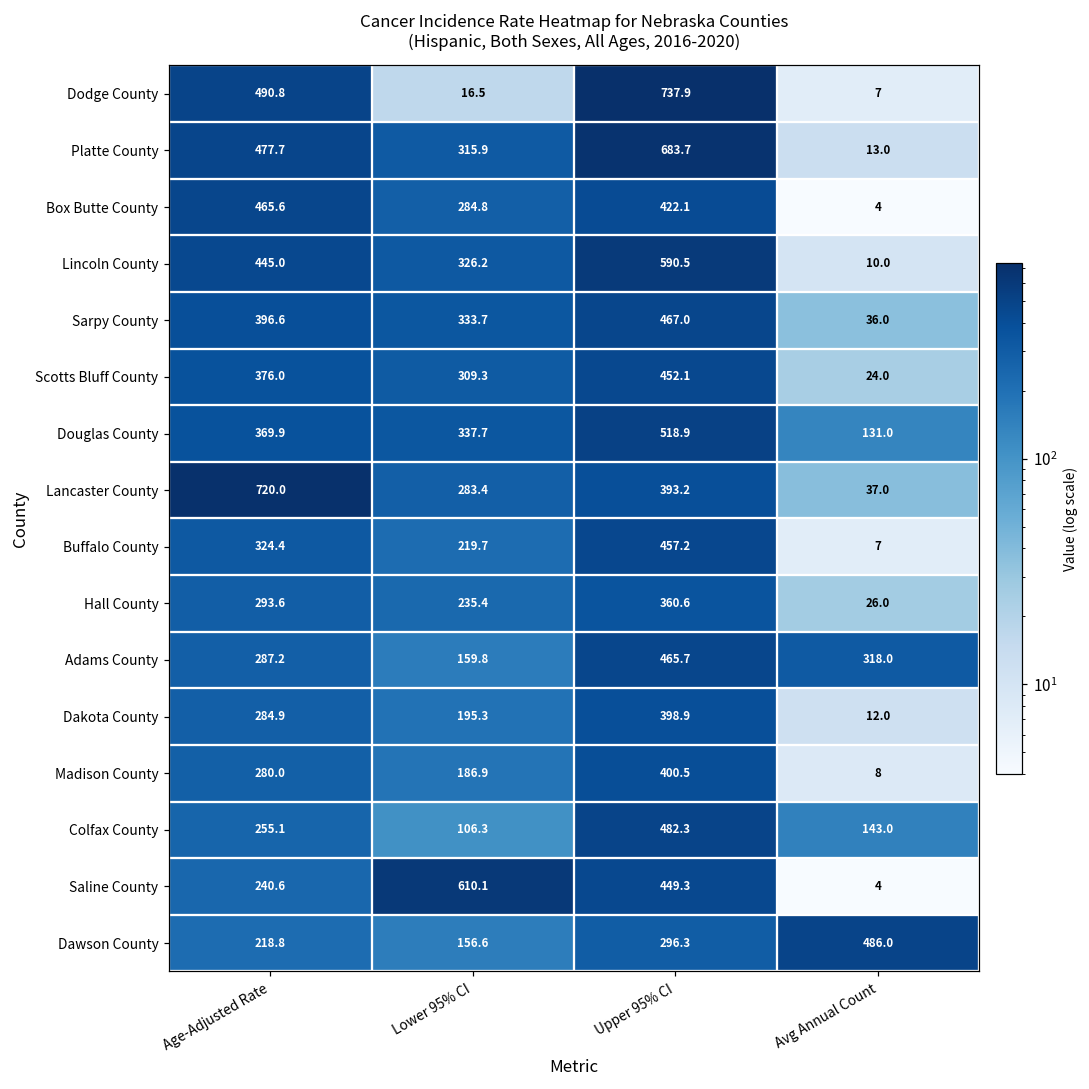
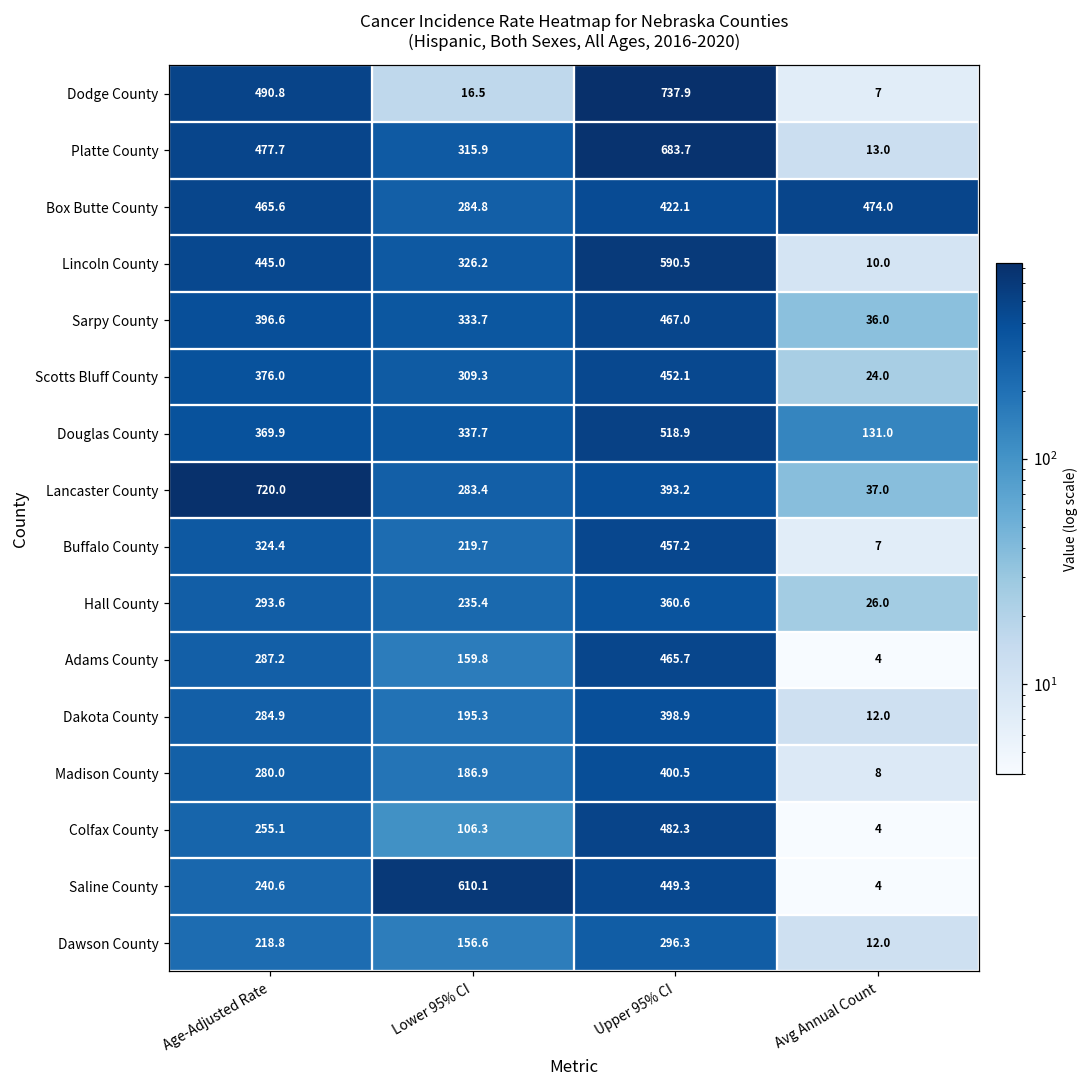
Box Butte County, Avg Annual Count: 4 -> 474.0
Adams County, Avg Annual Count: 318.0 -> 4
Colfax County, Avg Annual Count: 143.0 -> 4
Dawson County, Avg Annual Count: 486.0 -> 12.0
